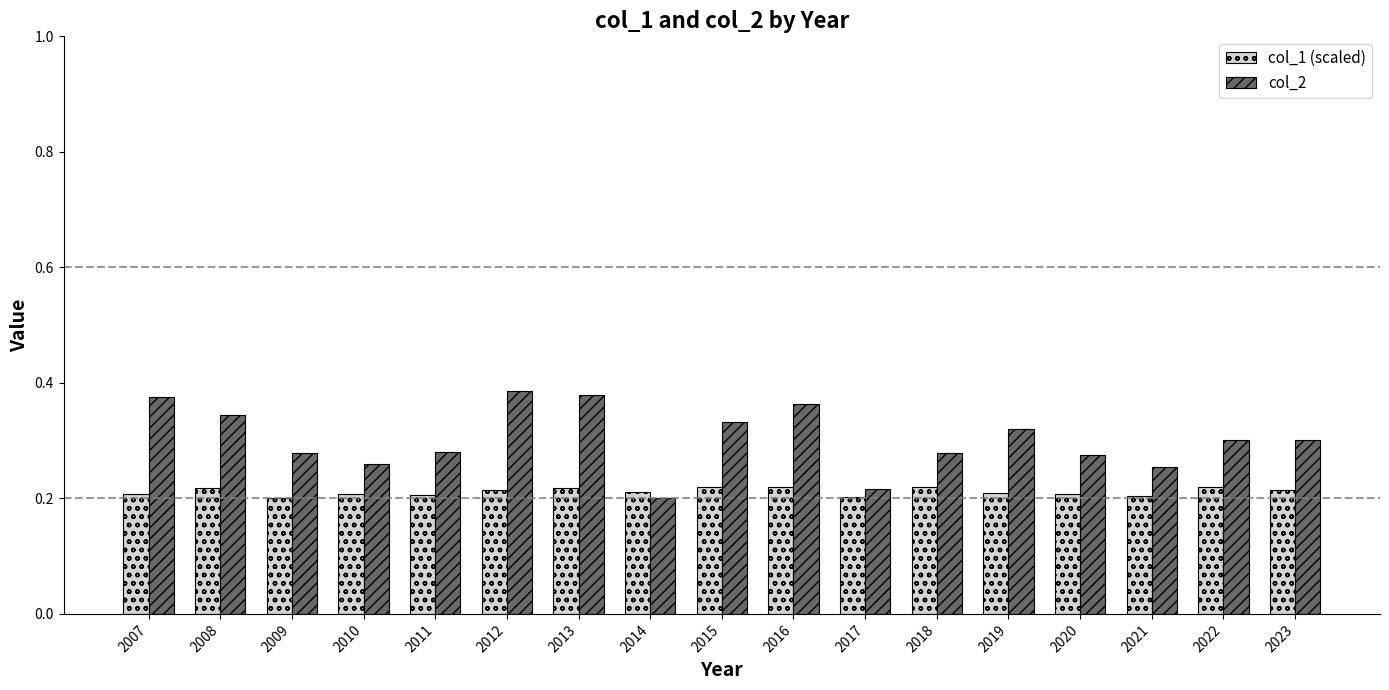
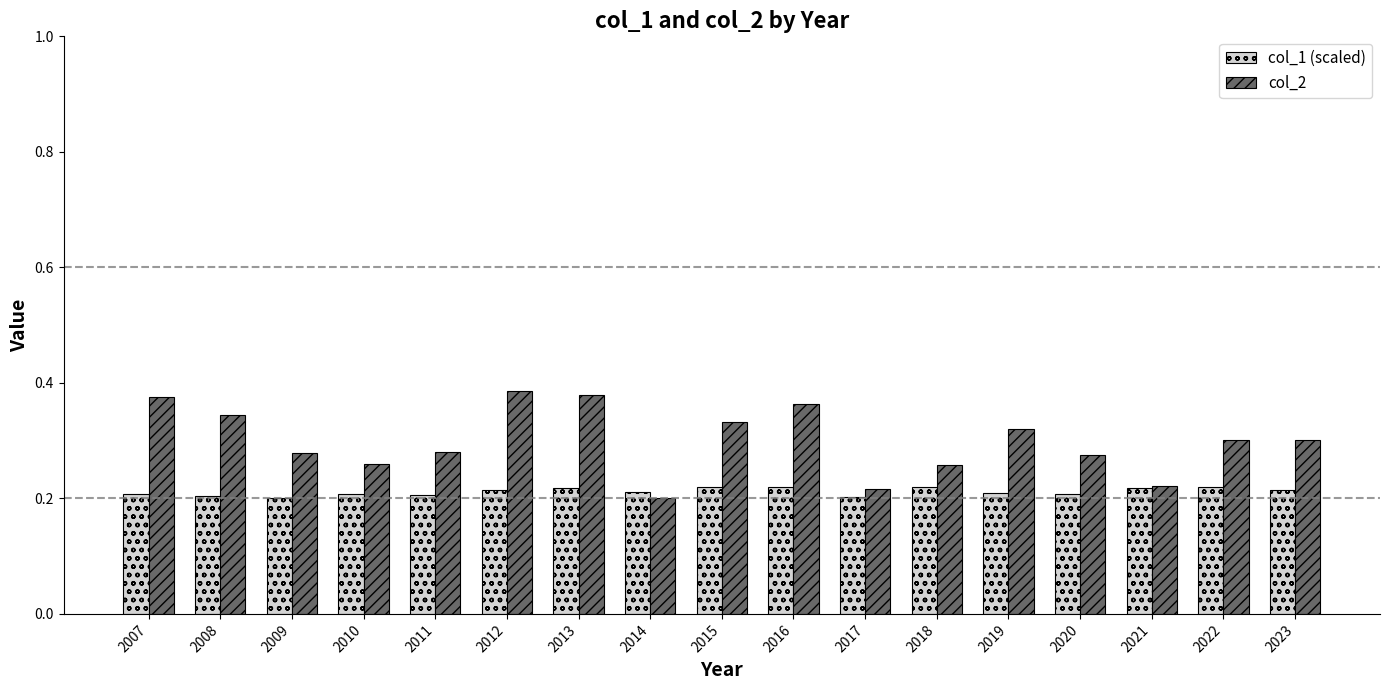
col_1 (scaled), 2008: 0.22 -> 0.20
col_2, 2018: 0.28 -> 0.26
col_1 (scaled), 2021: 0.20 -> 0.22
col_2, 2021: 0.25 -> 0.22
